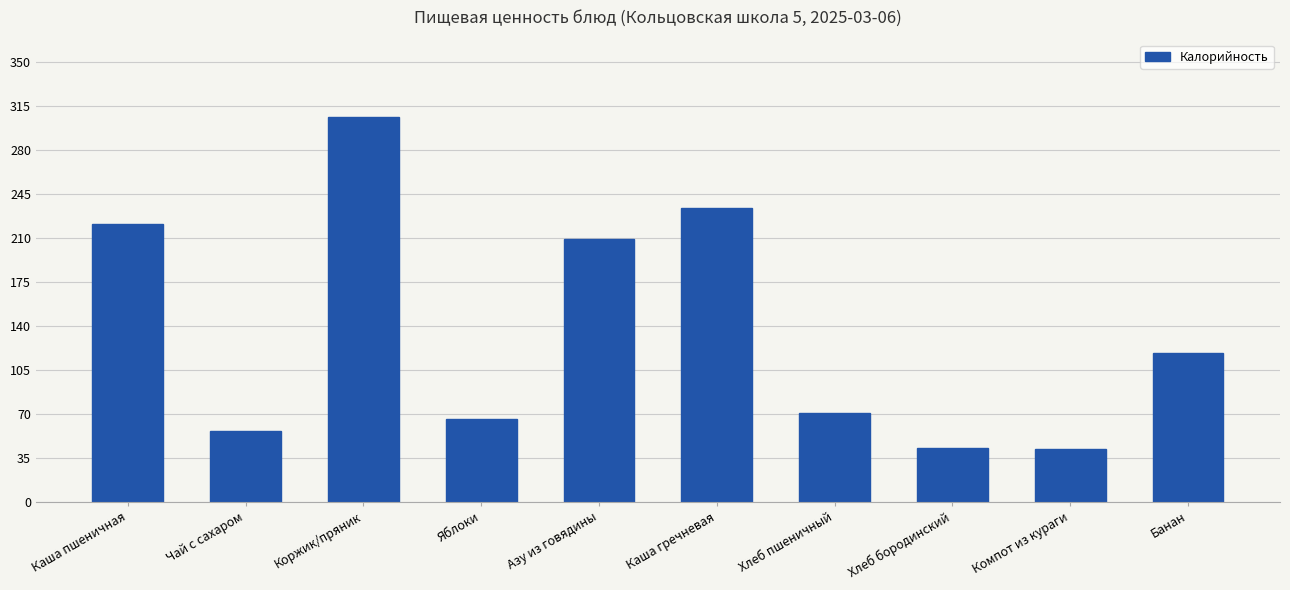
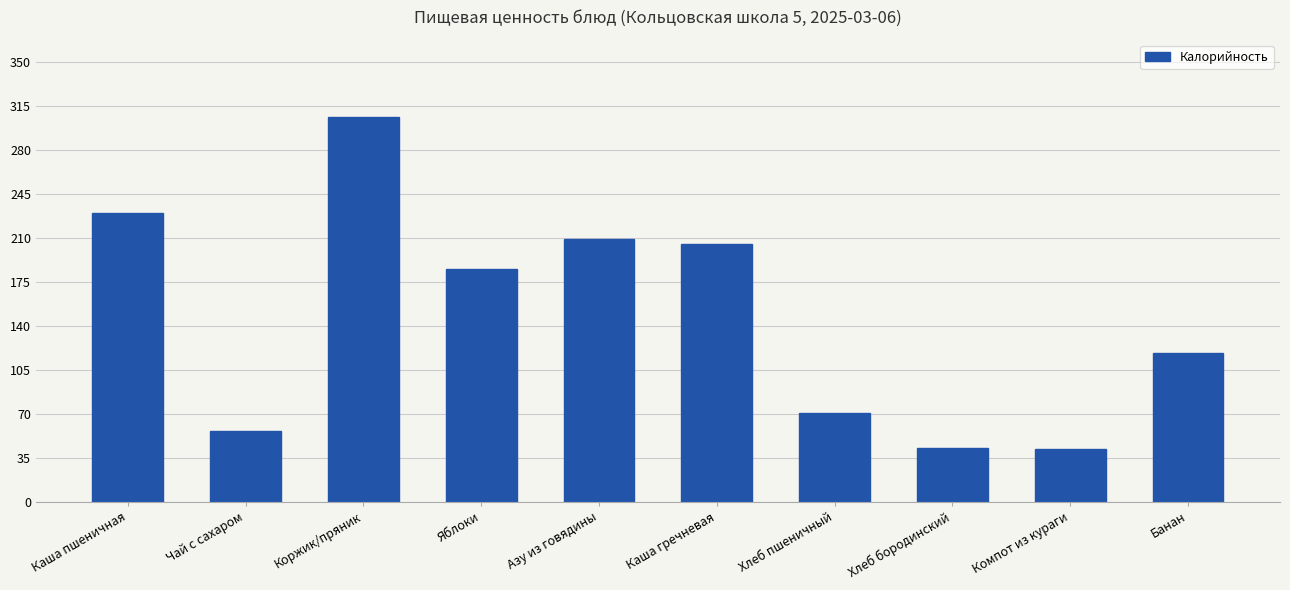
Каша пшеничная: 221 -> 230
Яблоки: 66 -> 185
Каша гречневая: 234 -> 205
